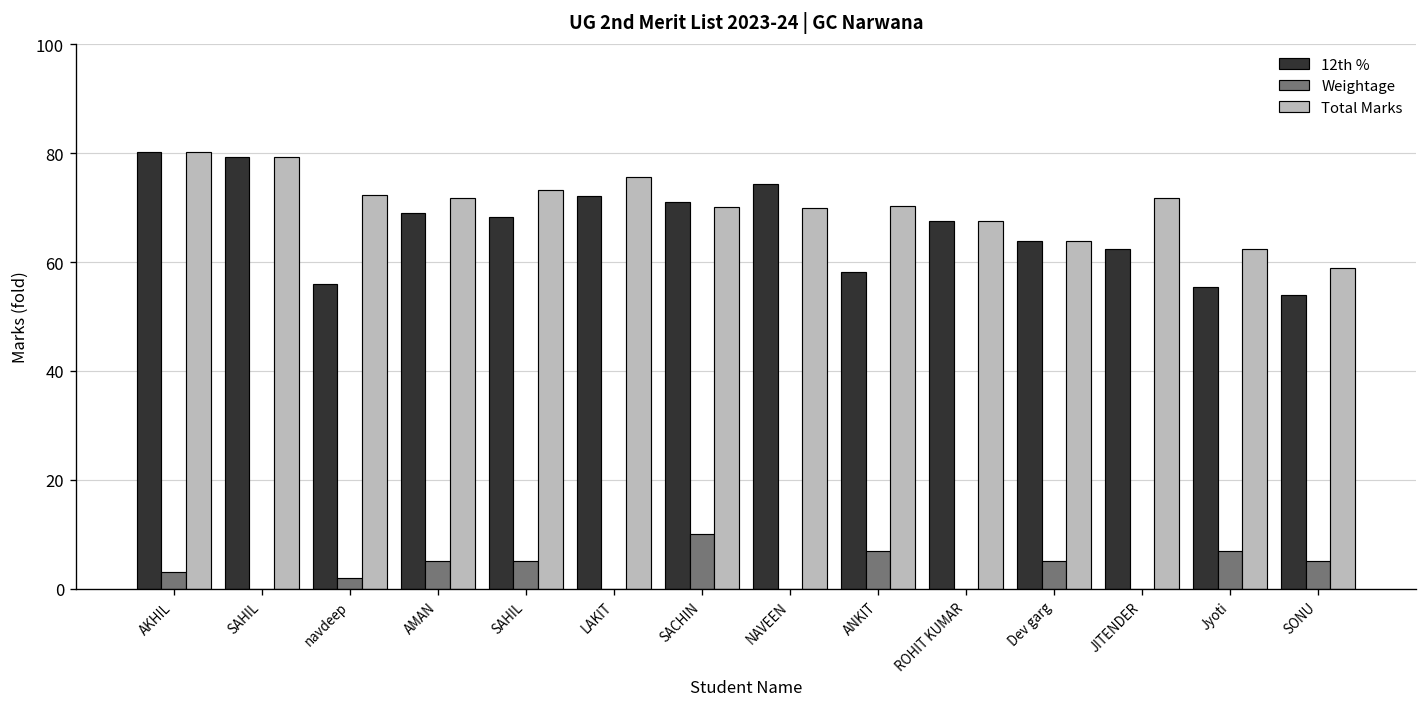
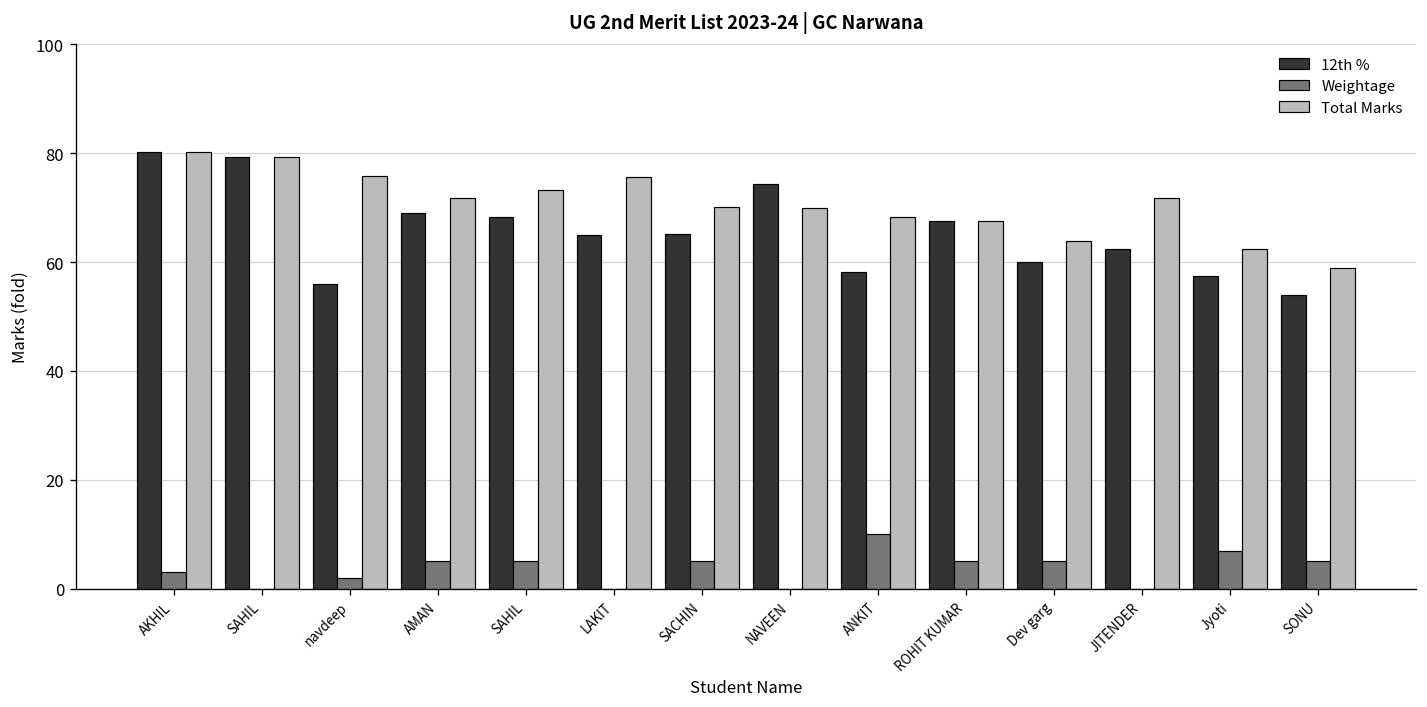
Total Marks, navdeep: 72 -> 76
12th %, LAKIT: 72 -> 65
12th %, SACHIN: 71 -> 65
Weightage, SACHIN: 10 -> 5
Weightage, ANKIT: 7 -> 10
Total Marks, ANKIT: 70 -> 68
Weightage, ROHIT KUMAR: 0 -> 5
12th %, Dev garg: 64 -> 60
12th %, Jyoti: 56 -> 57
